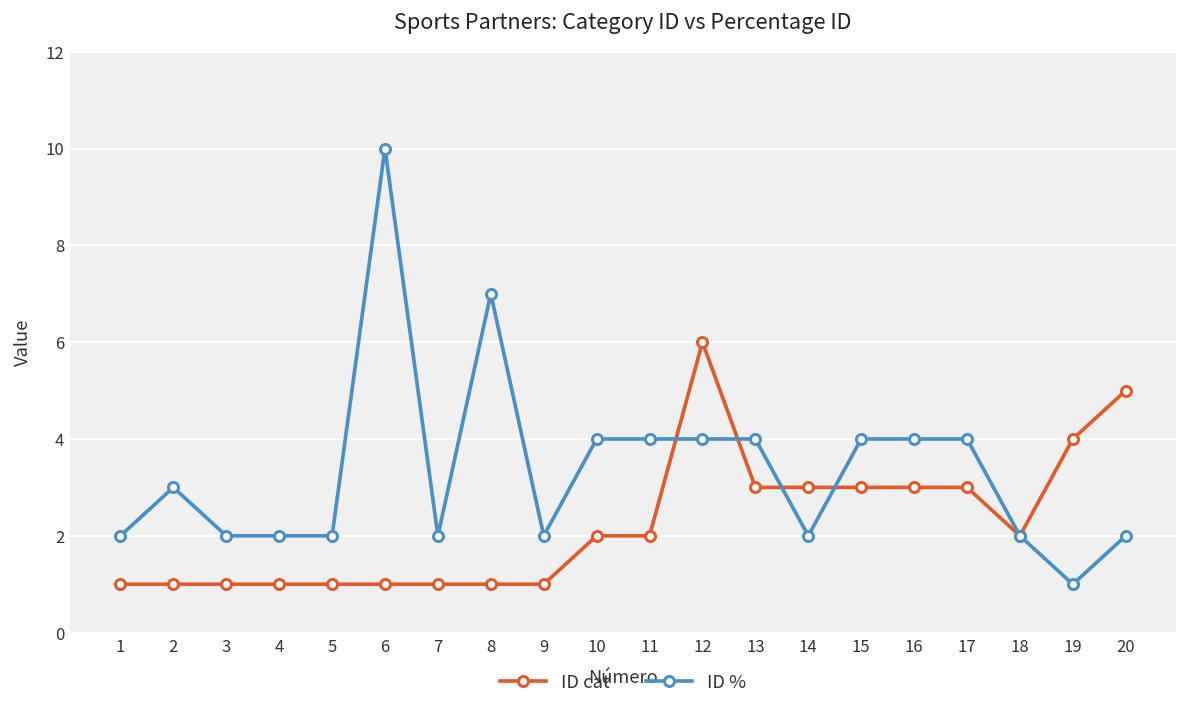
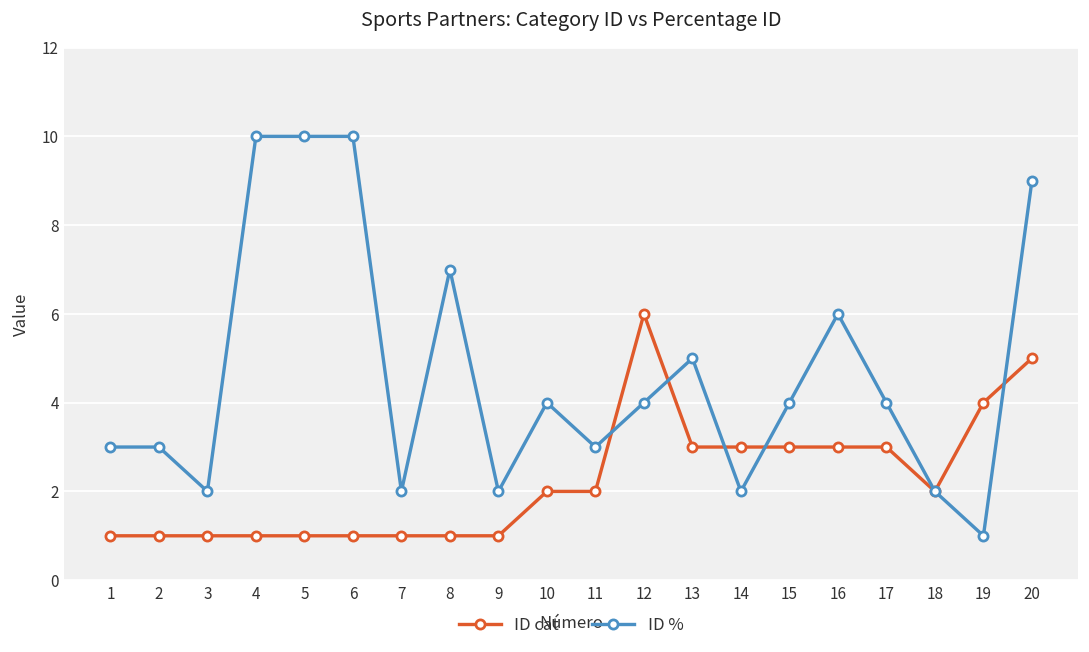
ID %, 1: 2 -> 3
ID %, 4: 2 -> 10
ID %, 5: 2 -> 10
ID %, 11: 4 -> 3
ID %, 13: 4 -> 5
ID %, 16: 4 -> 6
ID %, 20: 2 -> 9
